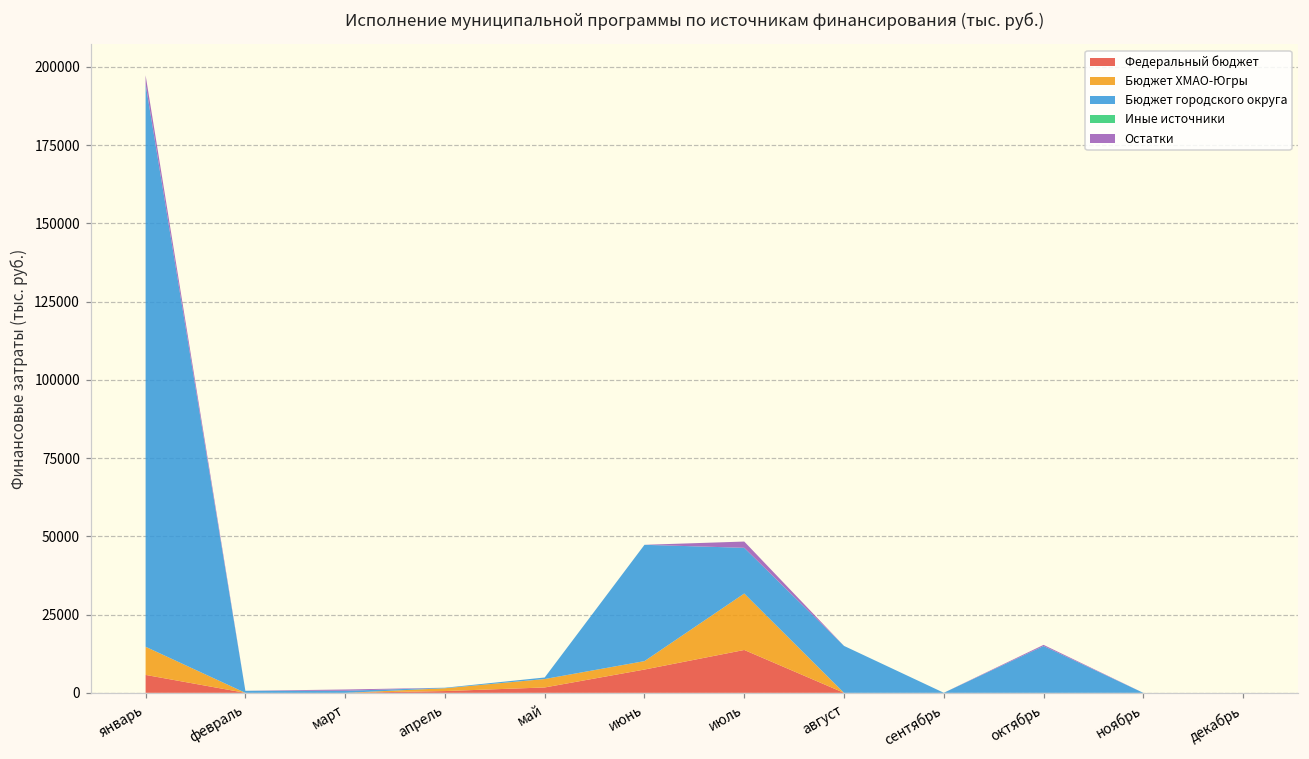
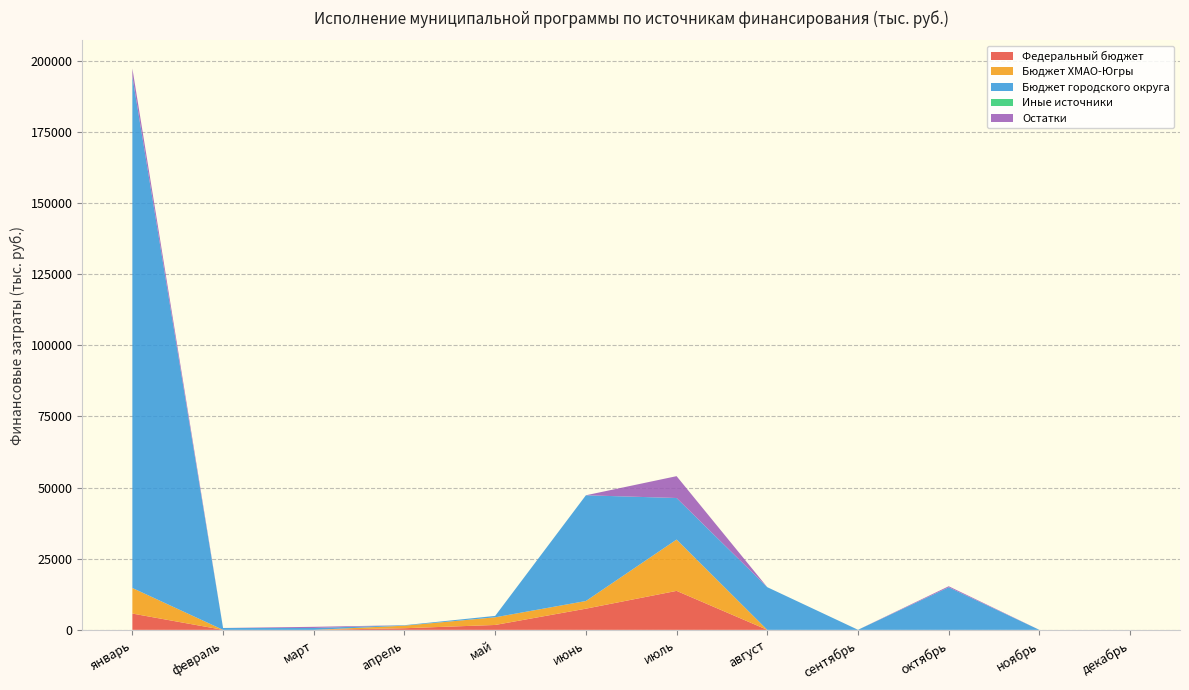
Остатки, июль: 2000 -> 8000
